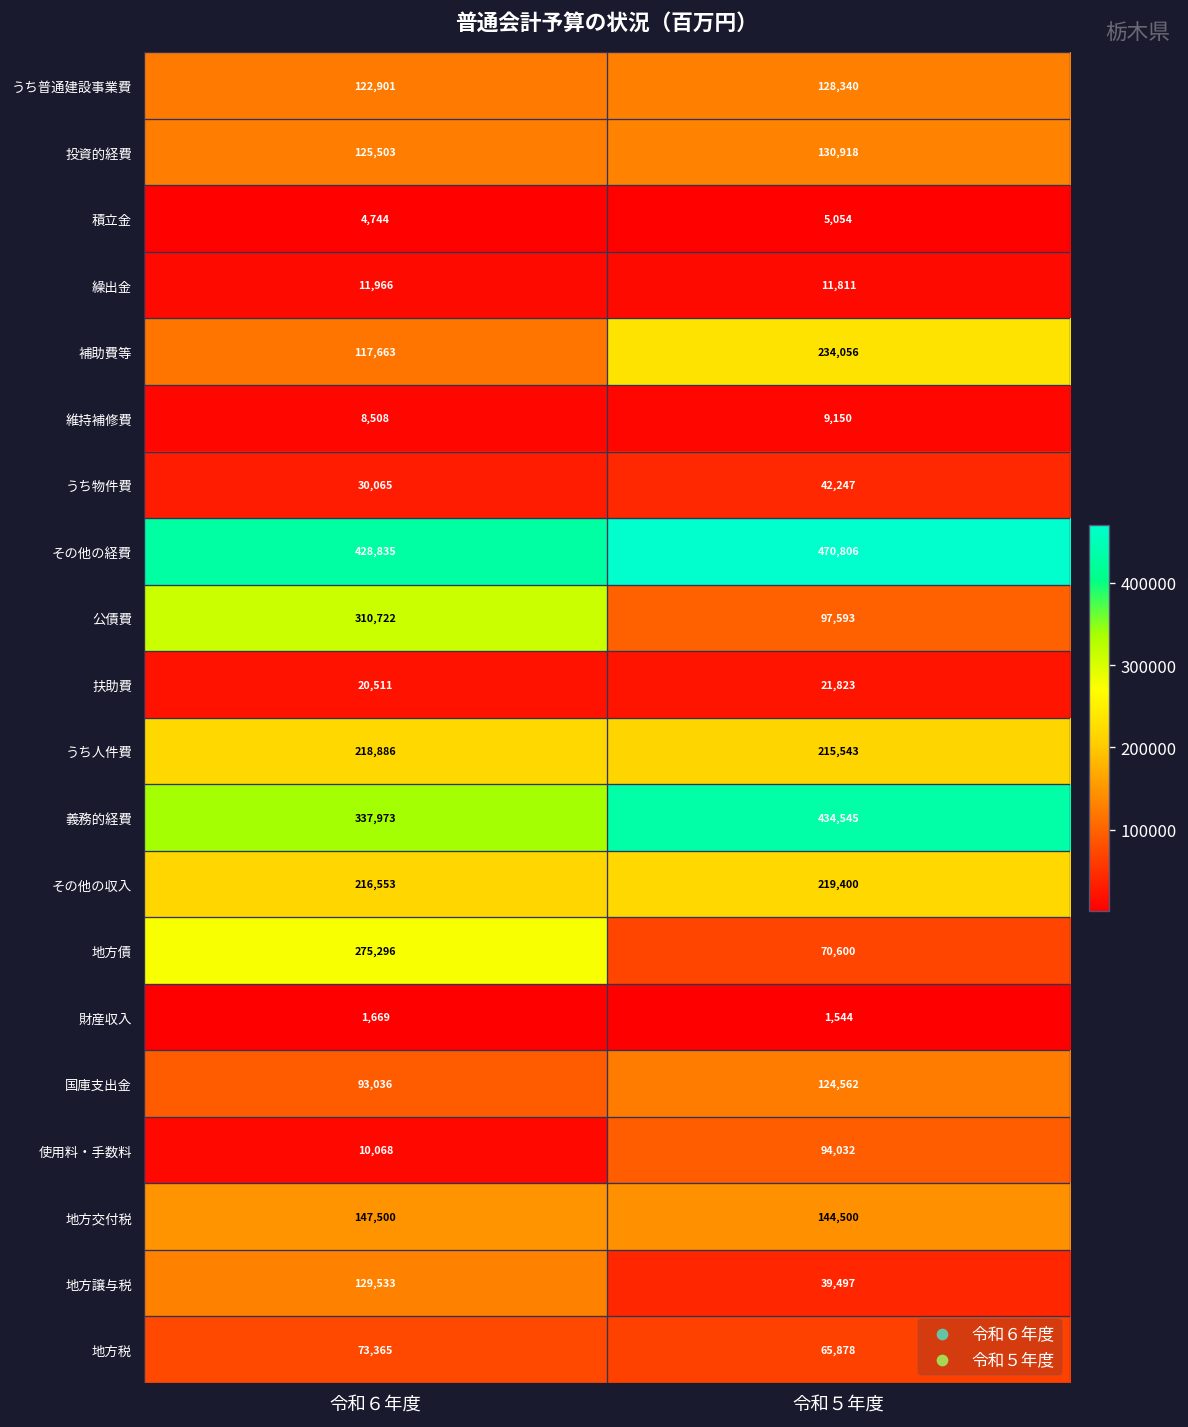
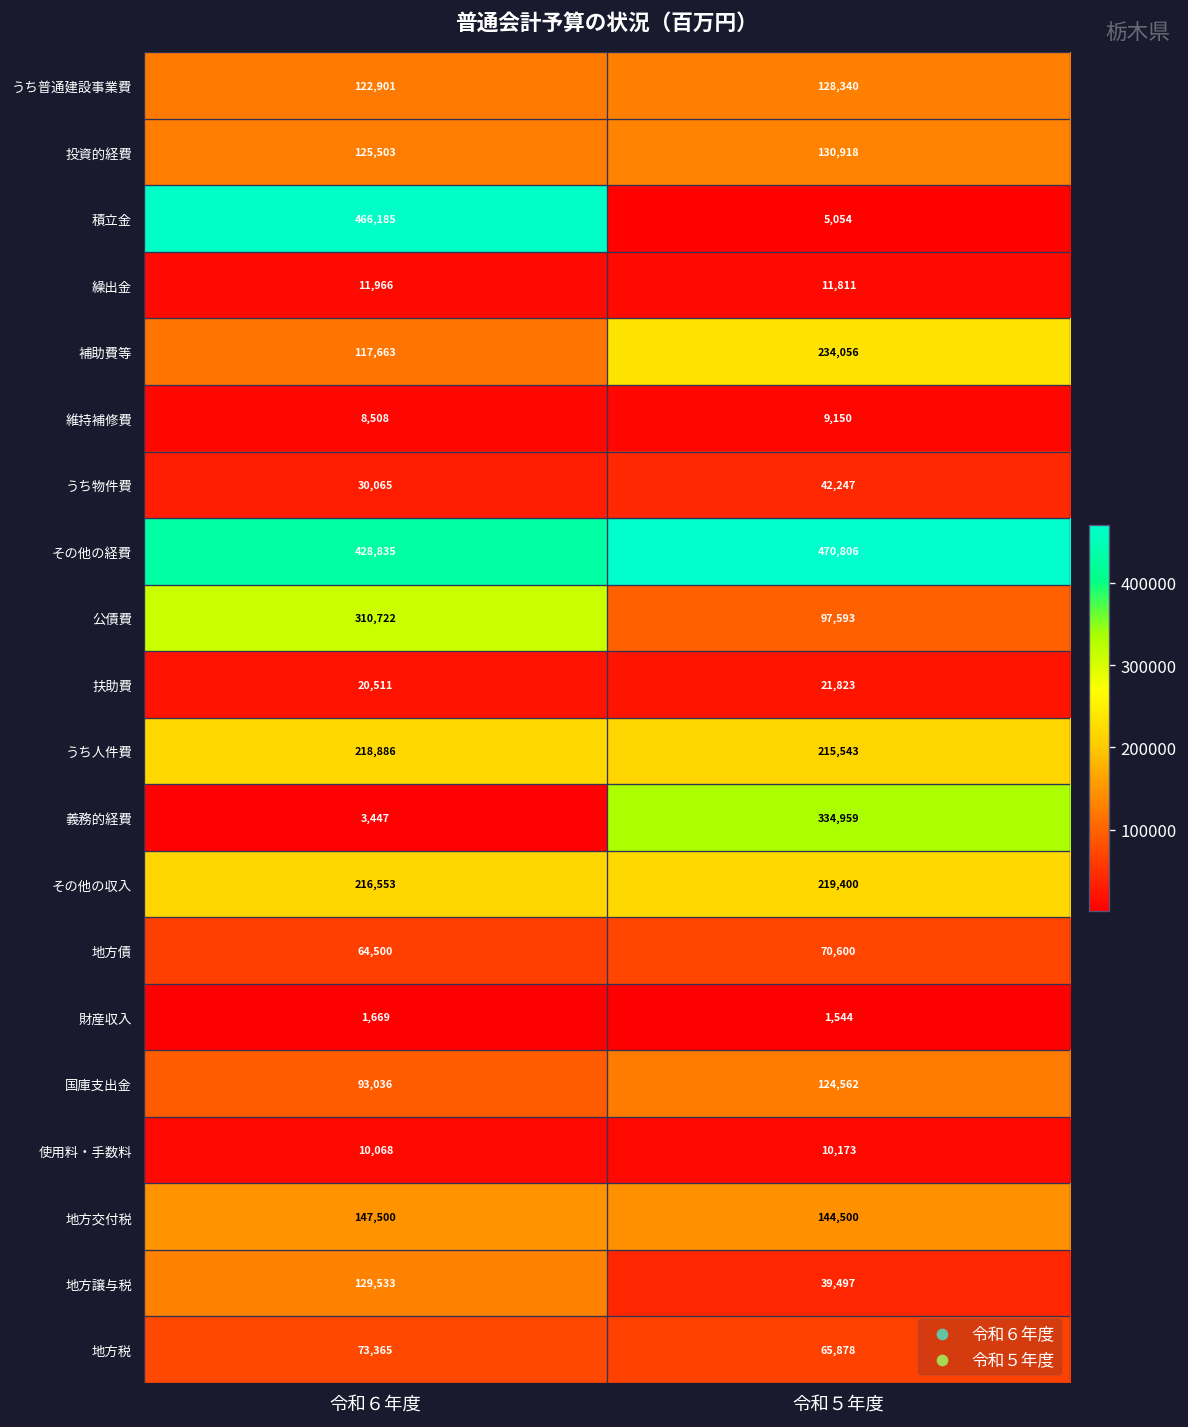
積立金, 令和６年度: 4,744 -> 466,185
義務的経費, 令和６年度: 337,973 -> 3,447
義務的経費, 令和５年度: 434,545 -> 334,959
地方債, 令和６年度: 275,296 -> 64,500
使用料・手数料, 令和５年度: 94,032 -> 10,173
